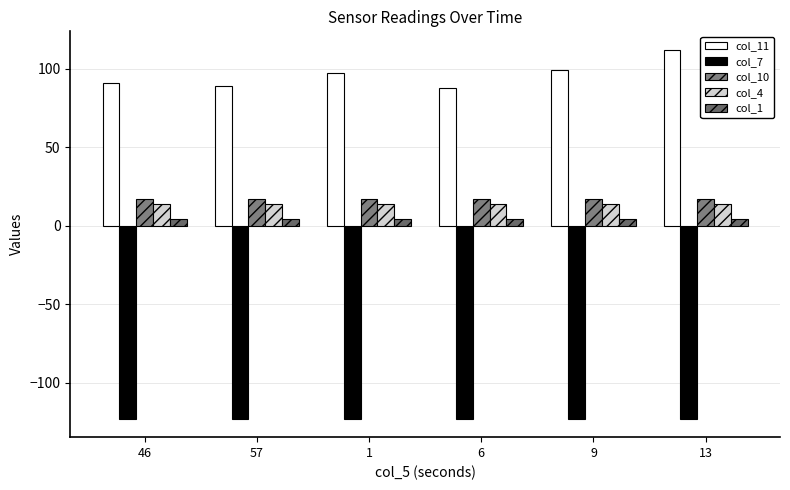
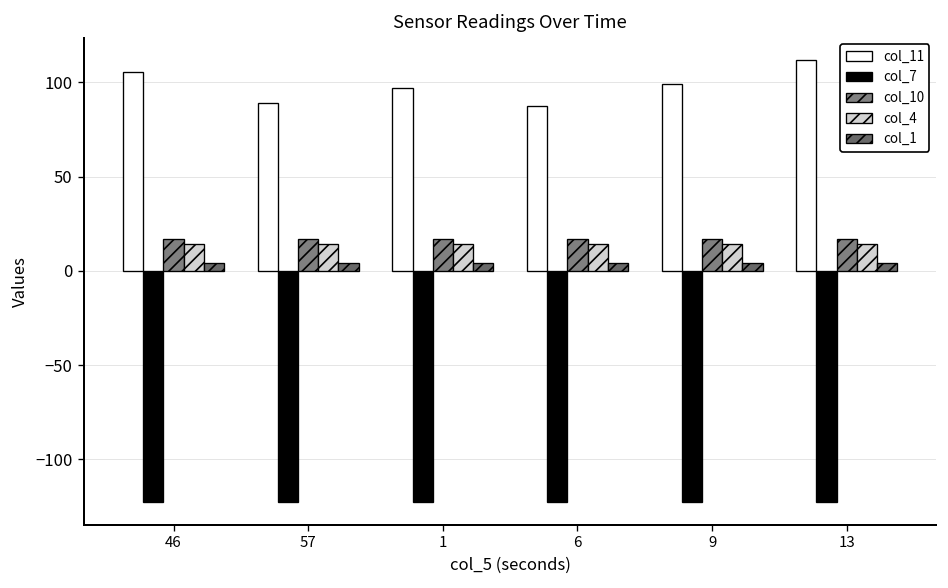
col_11, 46: 91 -> 106
